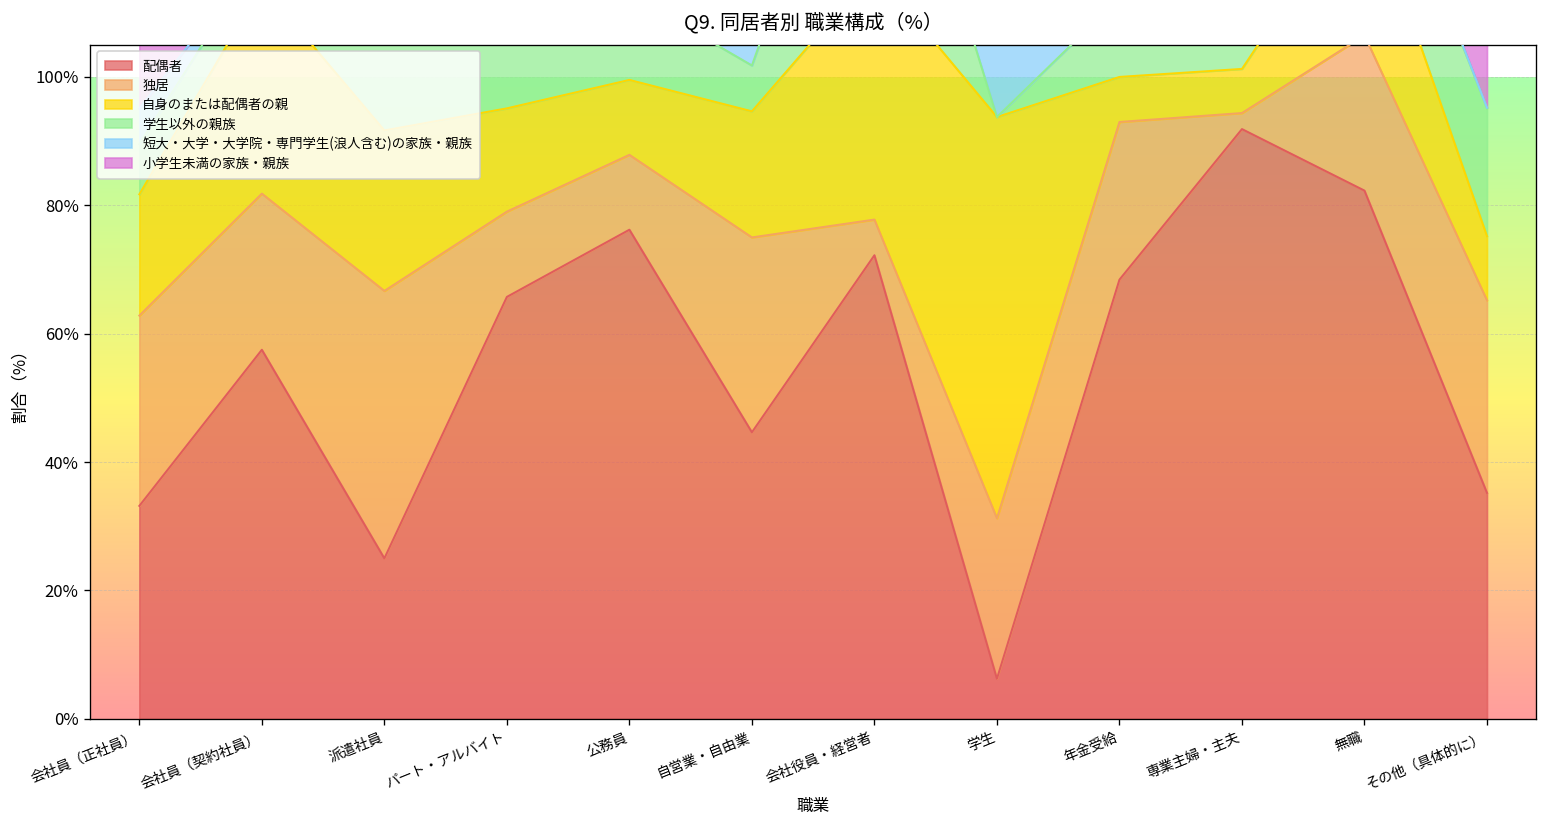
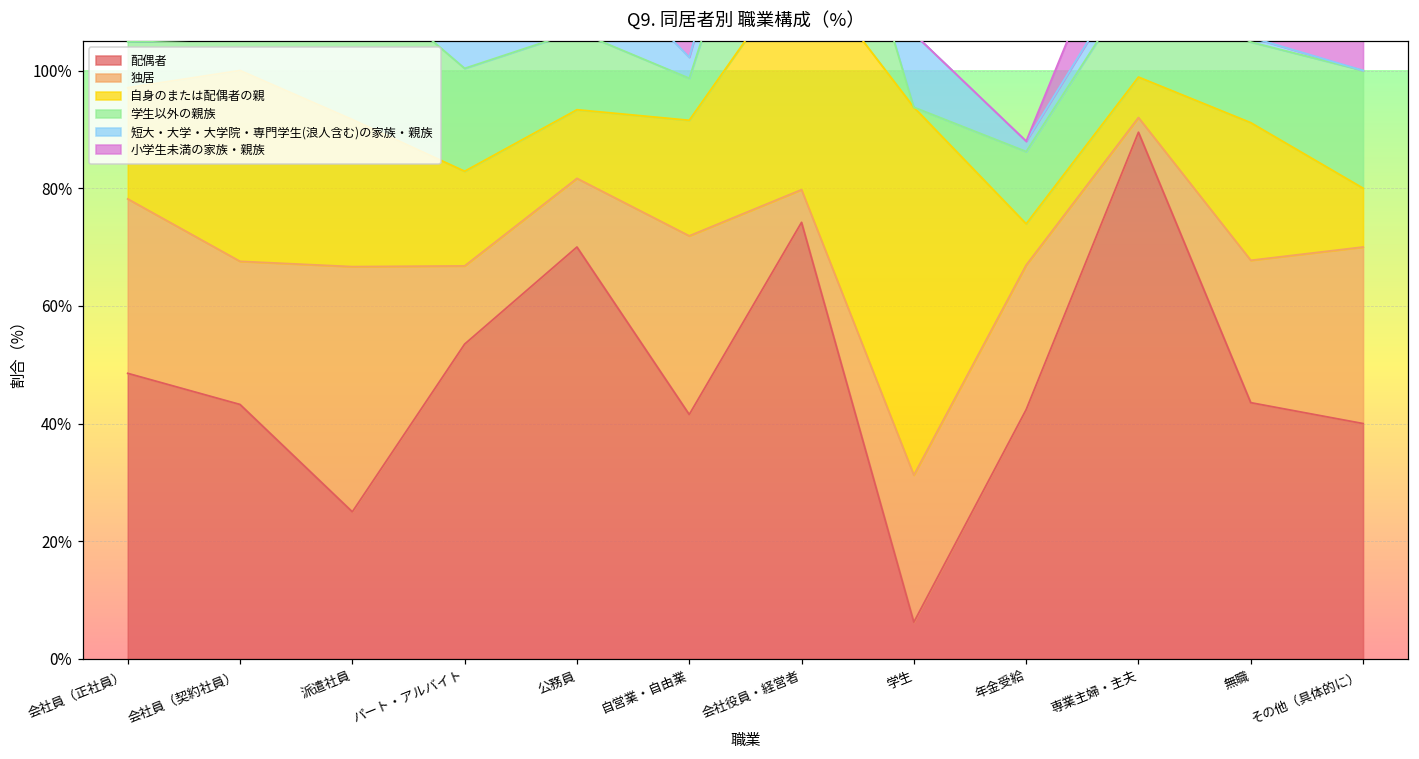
配偶者, 会社員（正社員）: 33% -> 49%
配偶者, 会社員（契約社員）: 57% -> 43%
配偶者, パート・アルバイト: 66% -> 54%
配偶者, 公務員: 76% -> 70%
配偶者, 自営業・自由業: 45% -> 42%
配偶者, 会社役員・経営者: 72% -> 74%
配偶者, 年金受給: 68% -> 42%
配偶者, 専業主婦・主夫: 92% -> 90%
配偶者, 無職: 82% -> 44%
配偶者, その他（具体的に）: 35% -> 40%
